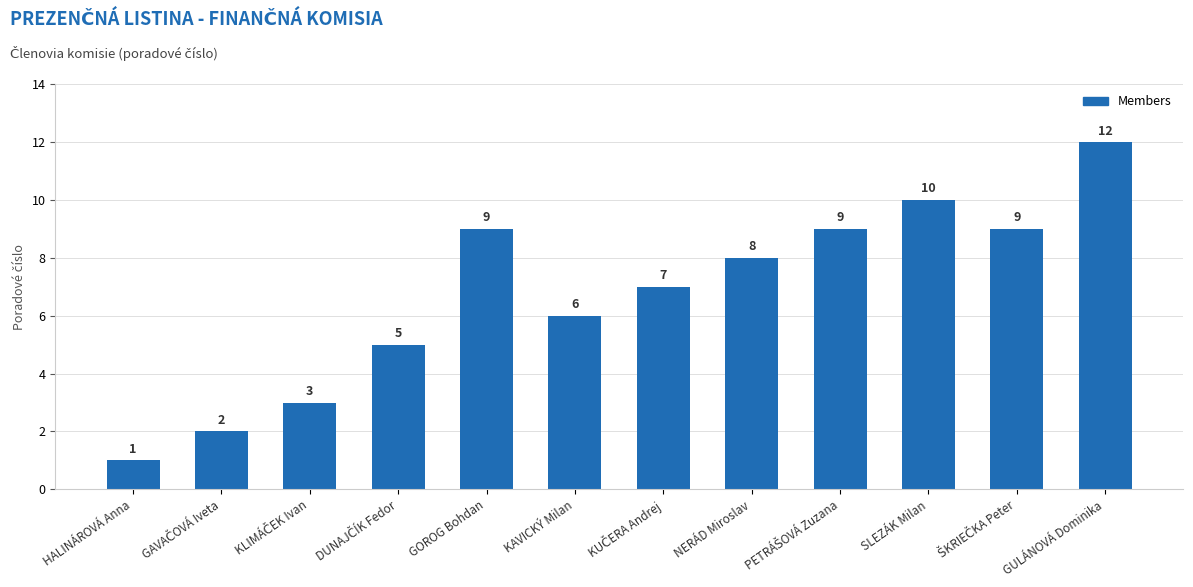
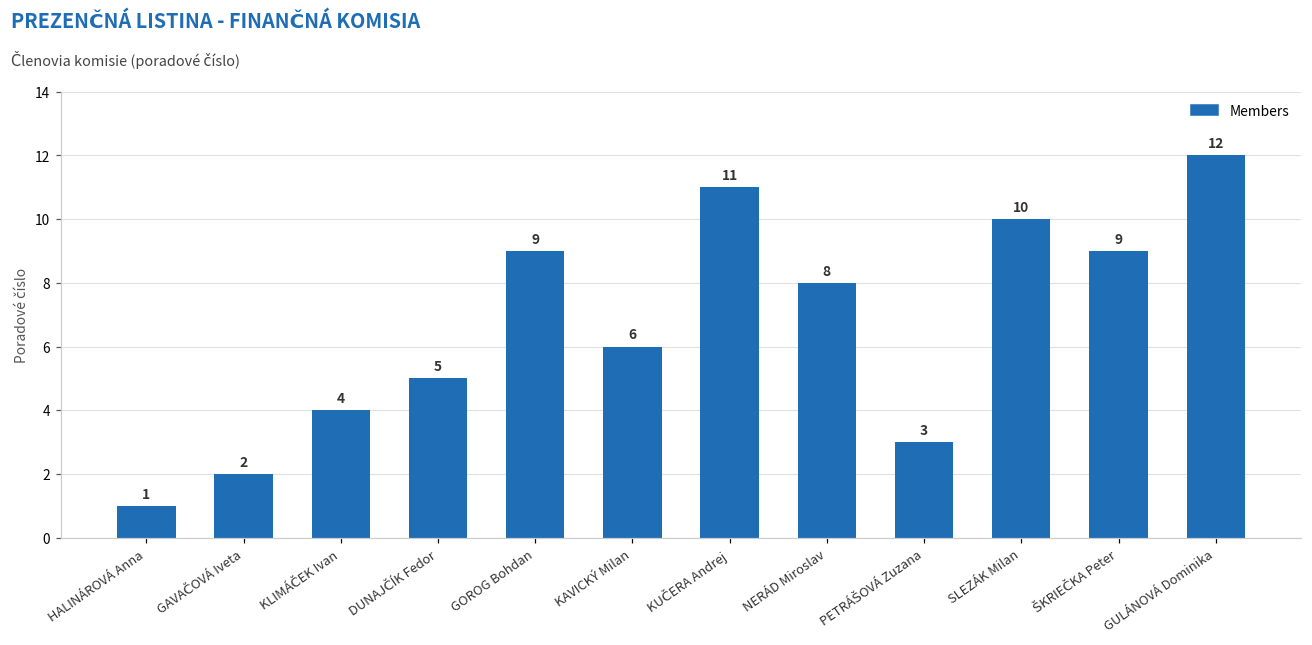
KLIMÁČEK Ivan: 3 -> 4
KUČERA Andrej: 7 -> 11
PETRÁŠOVÁ Zuzana: 9 -> 3
